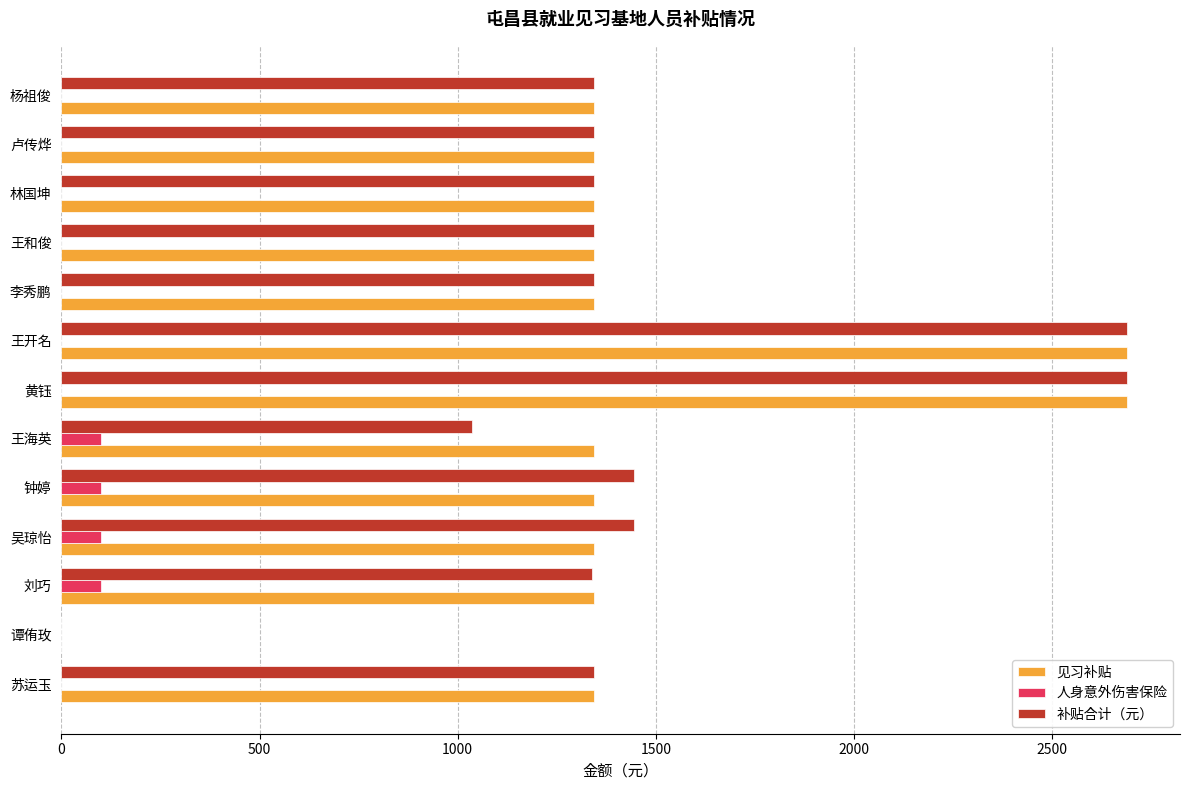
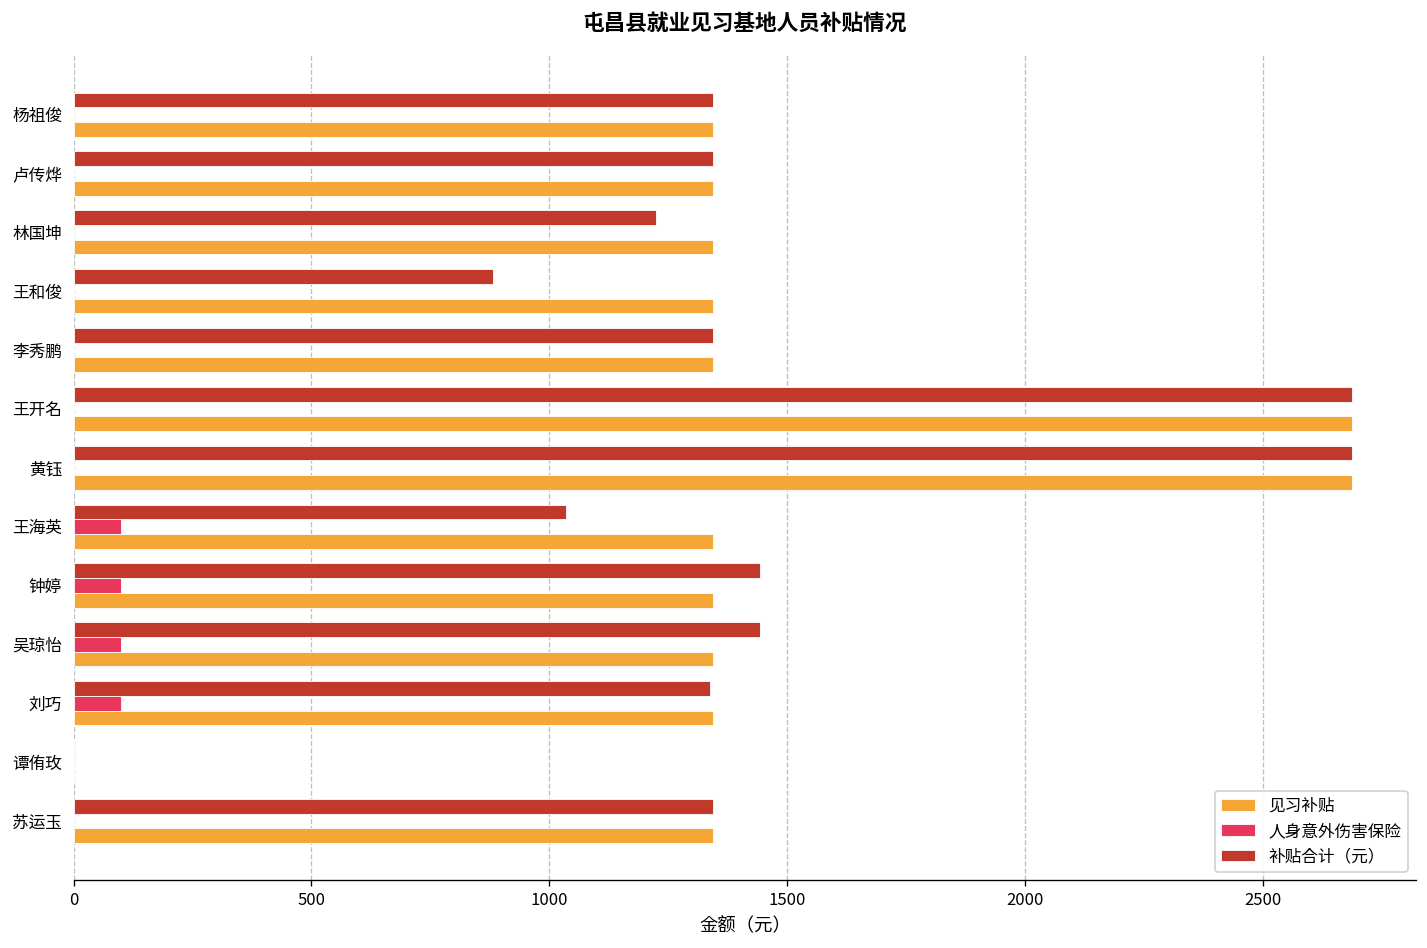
补贴合计（元）, 林国坤: 1340 -> 1220
补贴合计（元）, 王和俊: 1340 -> 880
